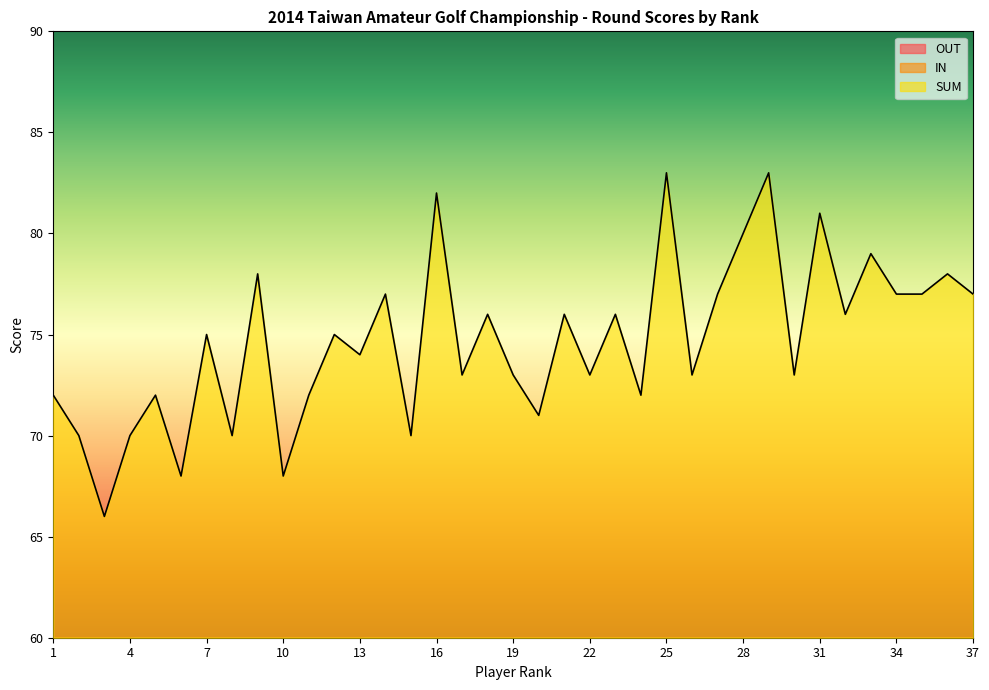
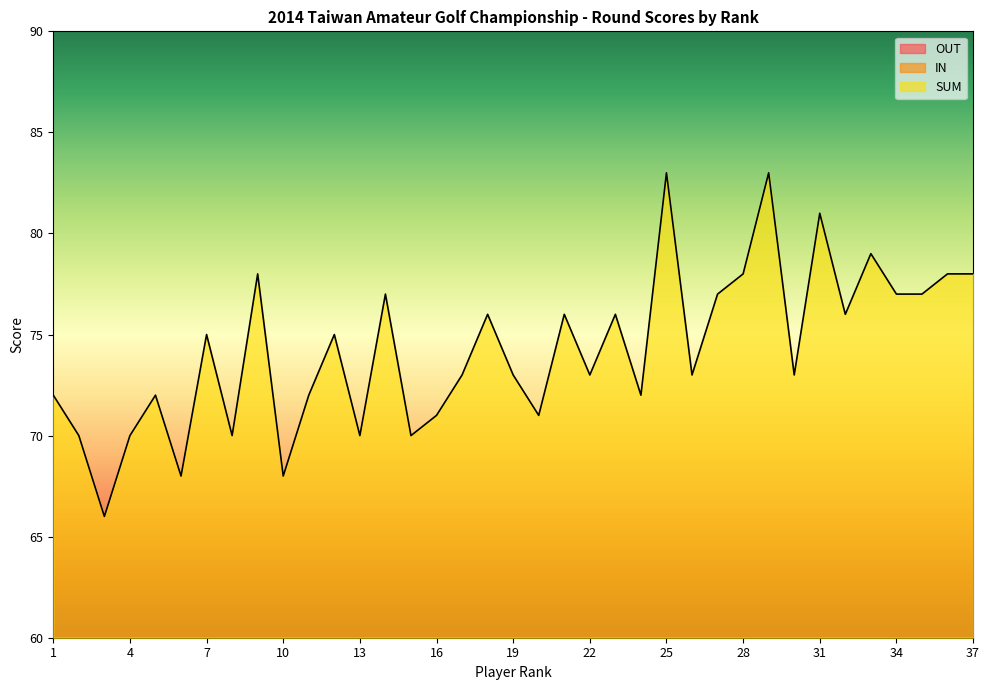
SUM, 13: 74 -> 70
SUM, 16: 82 -> 71
SUM, 28: 80 -> 78
SUM, 37: 77 -> 78
